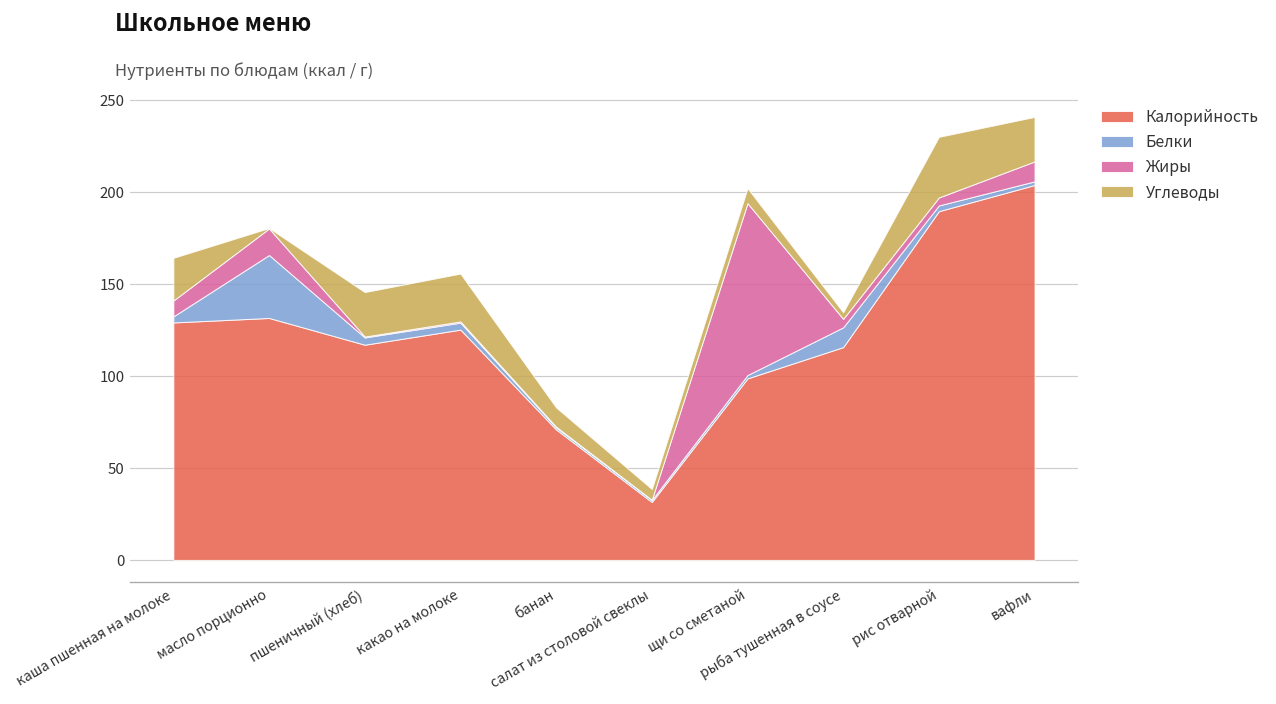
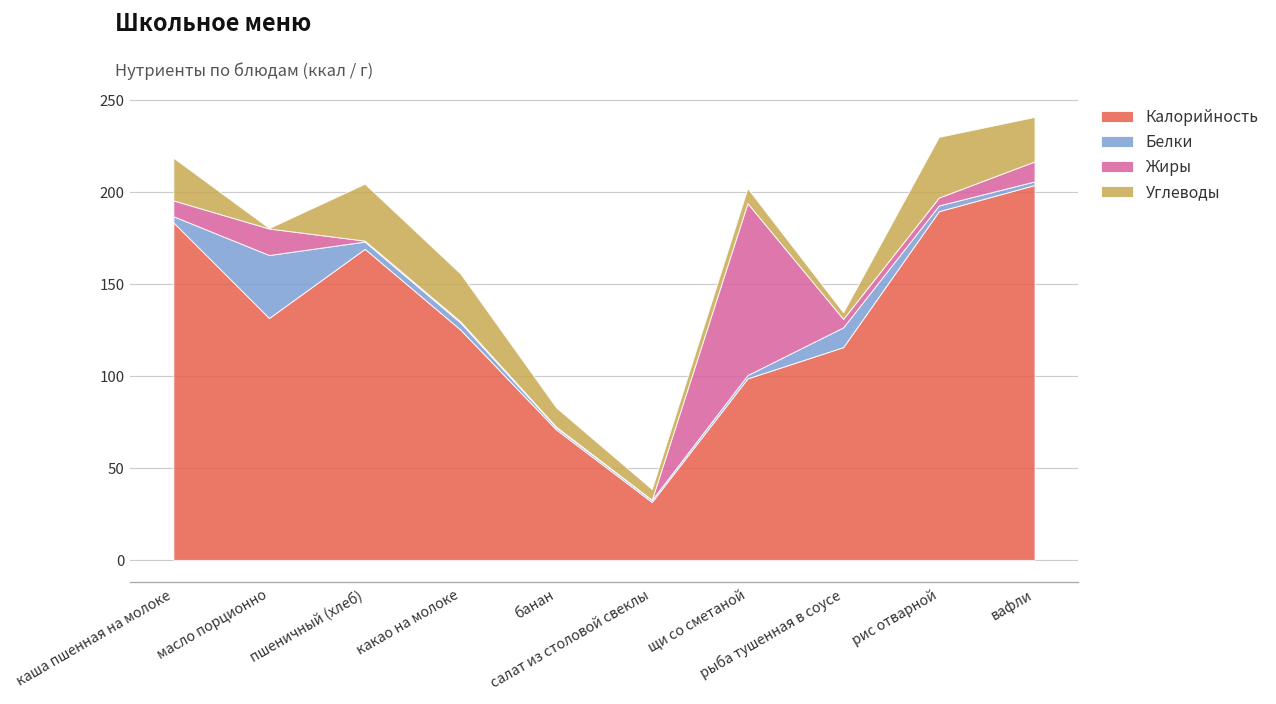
Калорийность, каша пшенная на молоке: 129 -> 183
Калорийность, пшеничный (хлеб): 117 -> 169
Углеводы, пшеничный (хлеб): 24 -> 31
